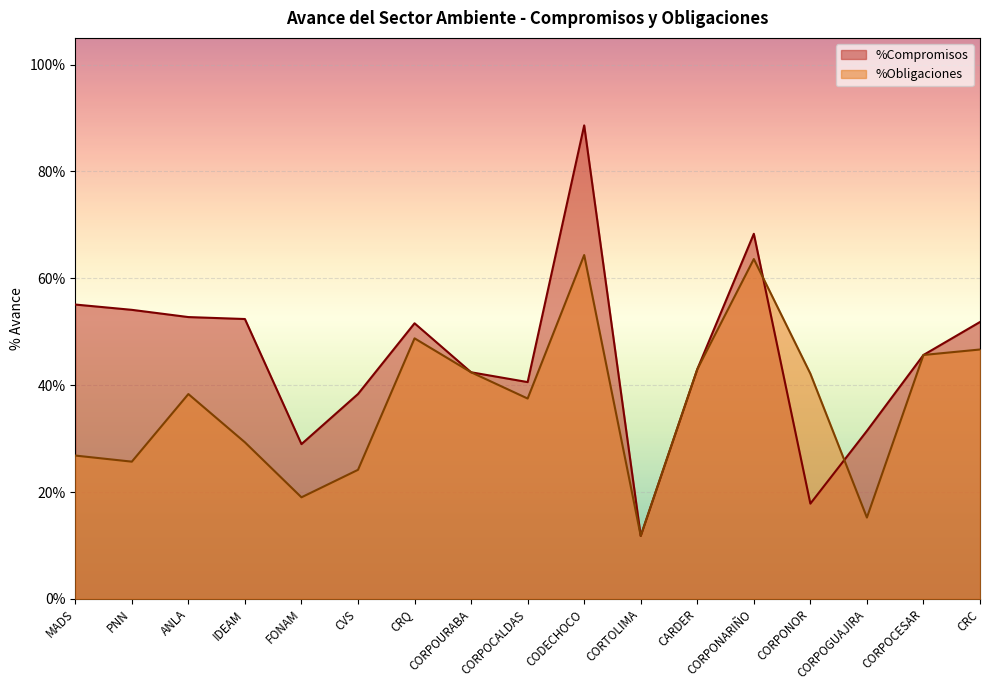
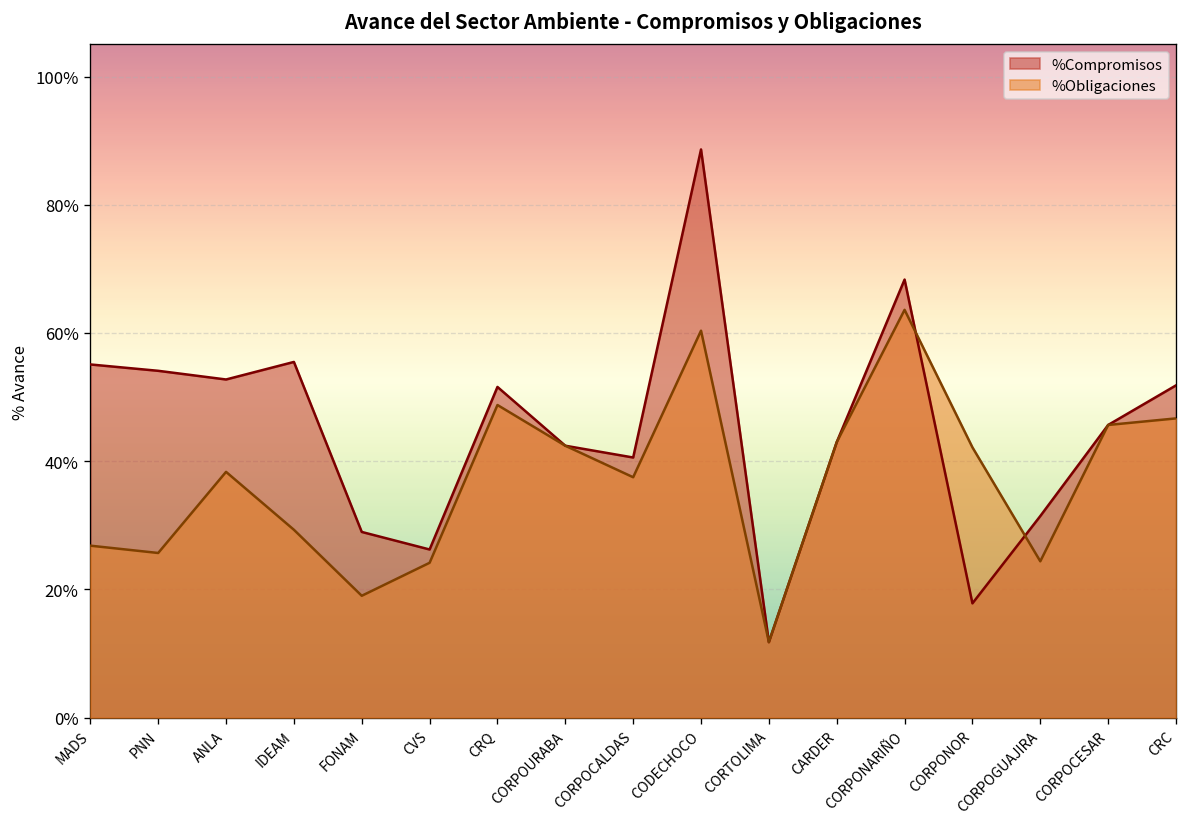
%Compromisos, IDEAM: 52% -> 55%
%Compromisos, CVS: 38% -> 26%
%Obligaciones, CODECHOCO: 64% -> 60%
%Obligaciones, CORPOGUAJIRA: 15% -> 24%
